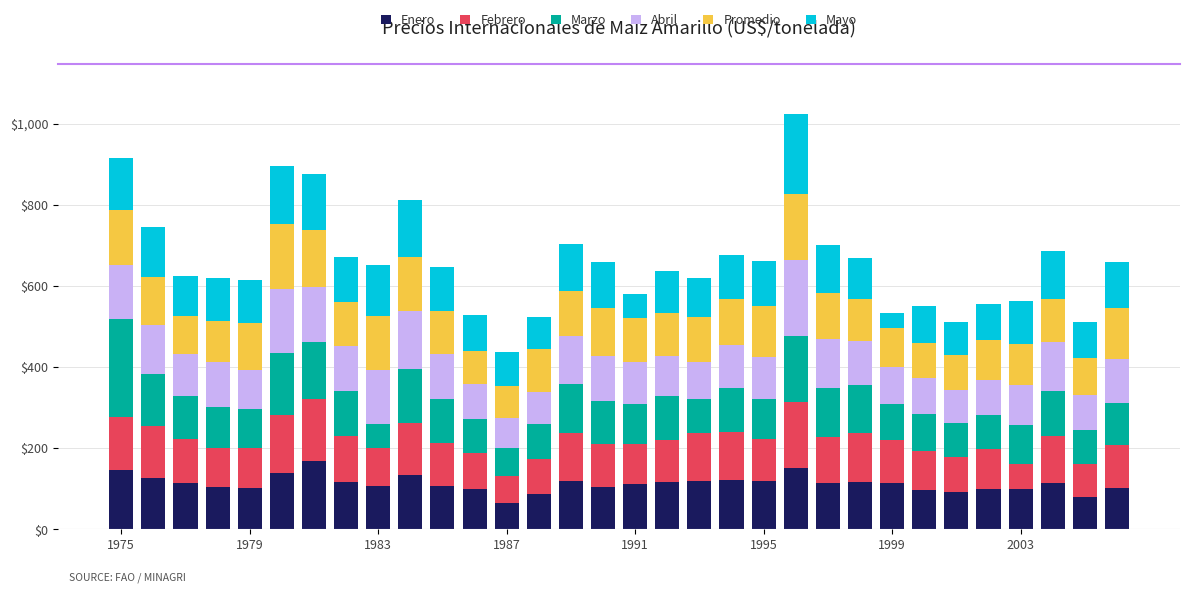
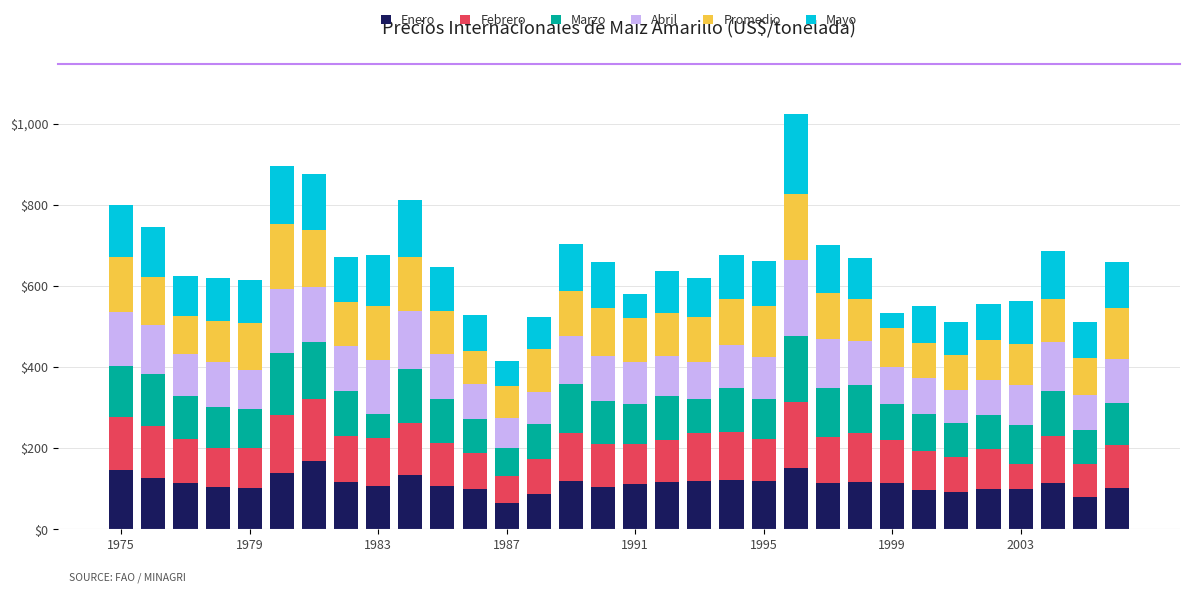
Marzo, 1975: $240 -> $130
Febrero, 1983: $100 -> $120
Mayo, 1987: $80 -> $60
